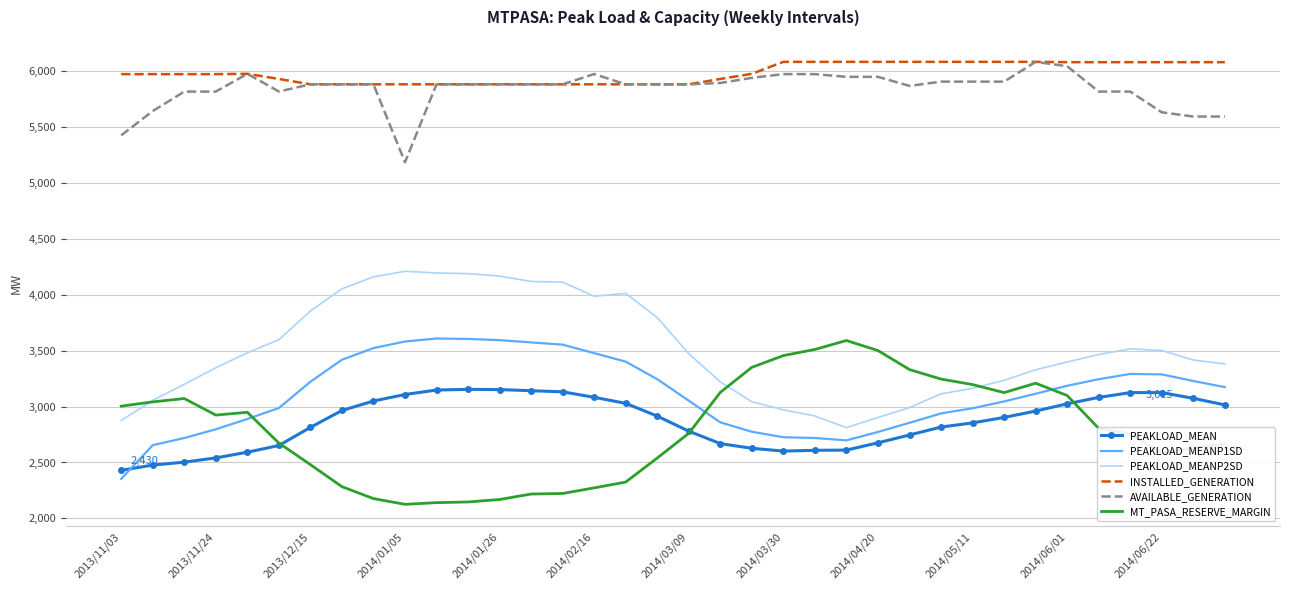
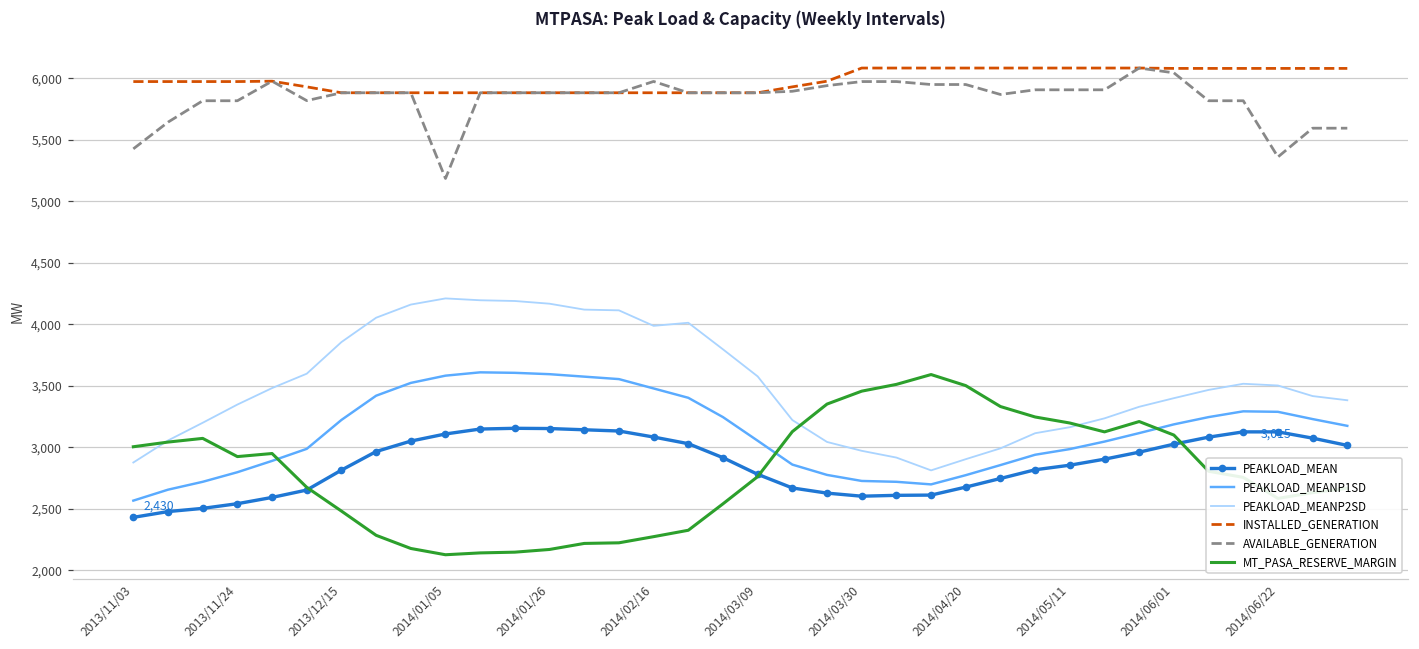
PEAKLOAD_MEANP1SD, 2013/11/03: 2,350 -> 2,570
PEAKLOAD_MEANP2SD, 2014/03/09: 3,470 -> 3,580
AVAILABLE_GENERATION, 2014/06/22: 5,630 -> 5,360
